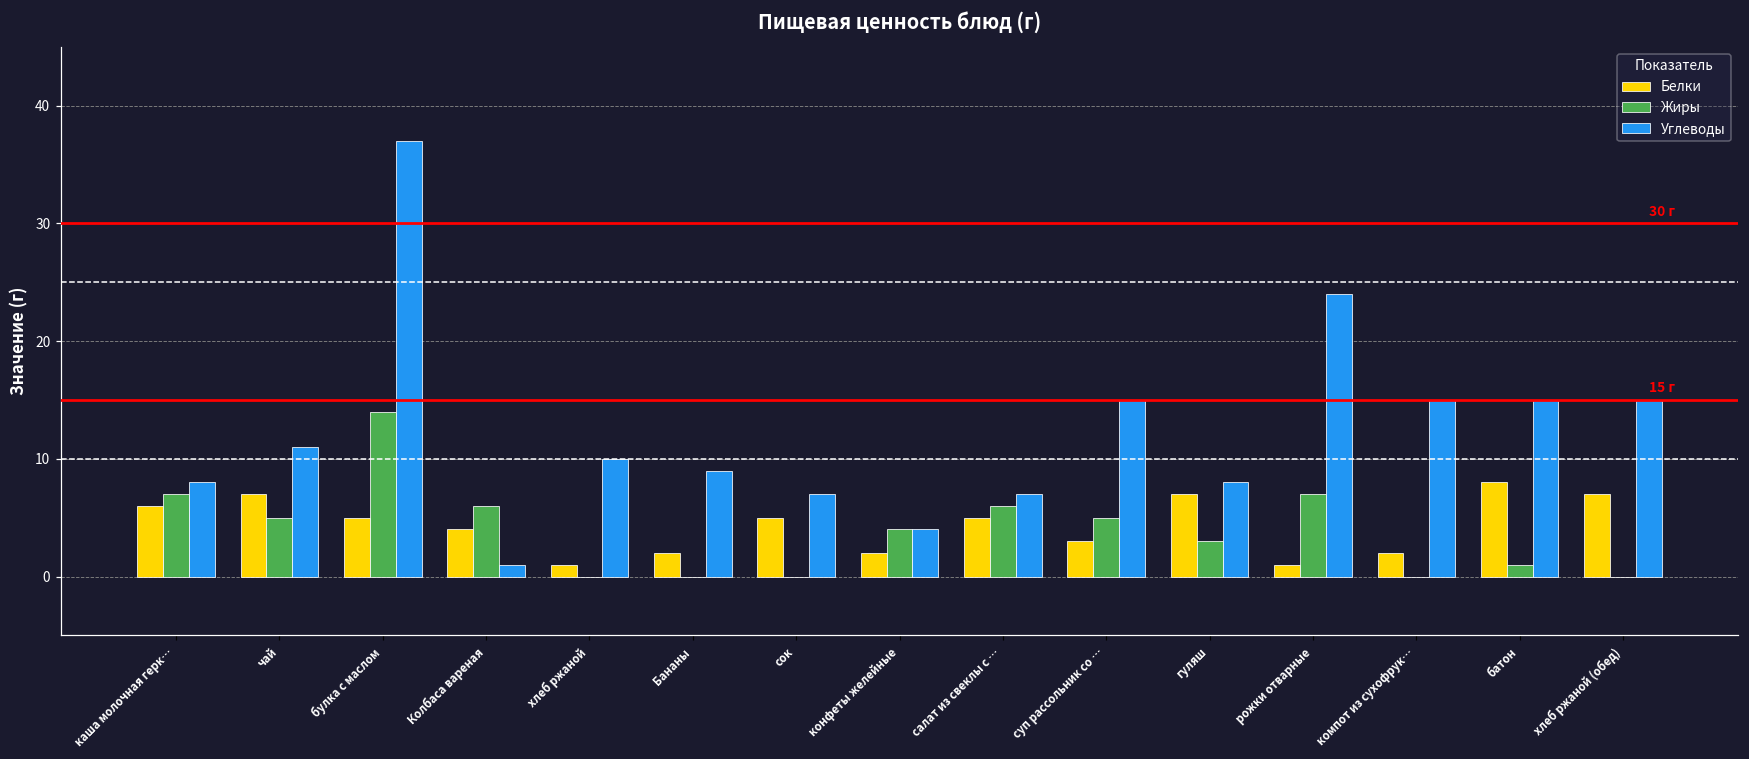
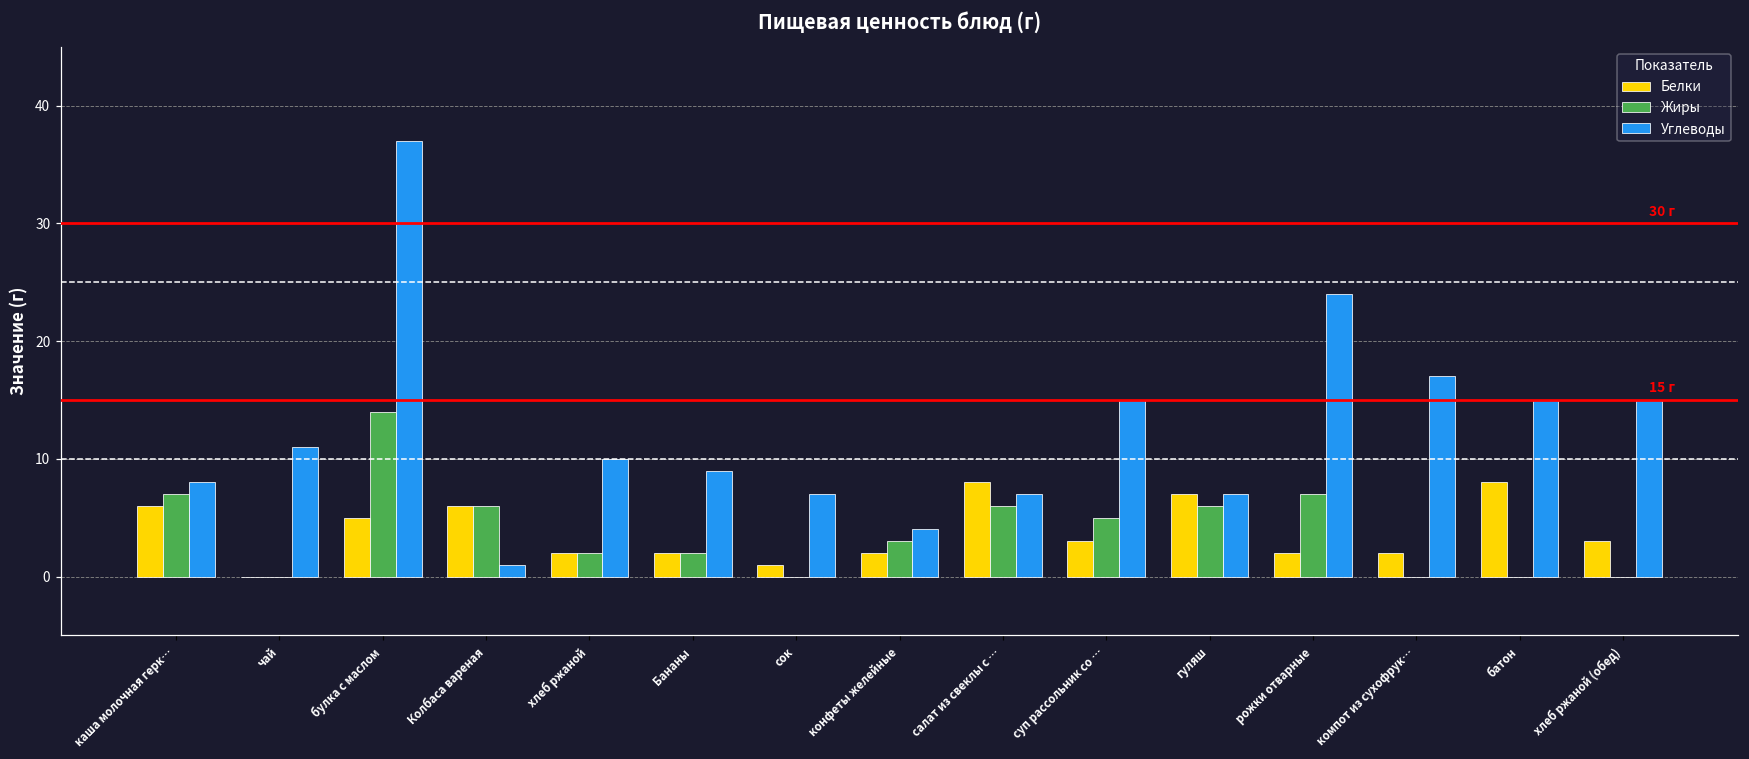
Белки, чай: 7 -> 0
Жиры, чай: 5 -> 0
Белки, Колбаса вареная: 4 -> 6
Белки, хлеб ржаной: 1 -> 2
Жиры, хлеб ржаной: 0 -> 2
Жиры, Бананы: 0 -> 2
Белки, сок: 5 -> 1
Жиры, конфеты желейные: 4 -> 3
Белки, салат из свеклы с …: 5 -> 8
Жиры, гуляш: 3 -> 6
Углеводы, гуляш: 8 -> 7
Белки, рожки отварные: 1 -> 2
Углеводы, компот из сухофрук…: 15 -> 17
Жиры, батон: 1 -> 0
Белки, хлеб ржаной (обед): 7 -> 3
